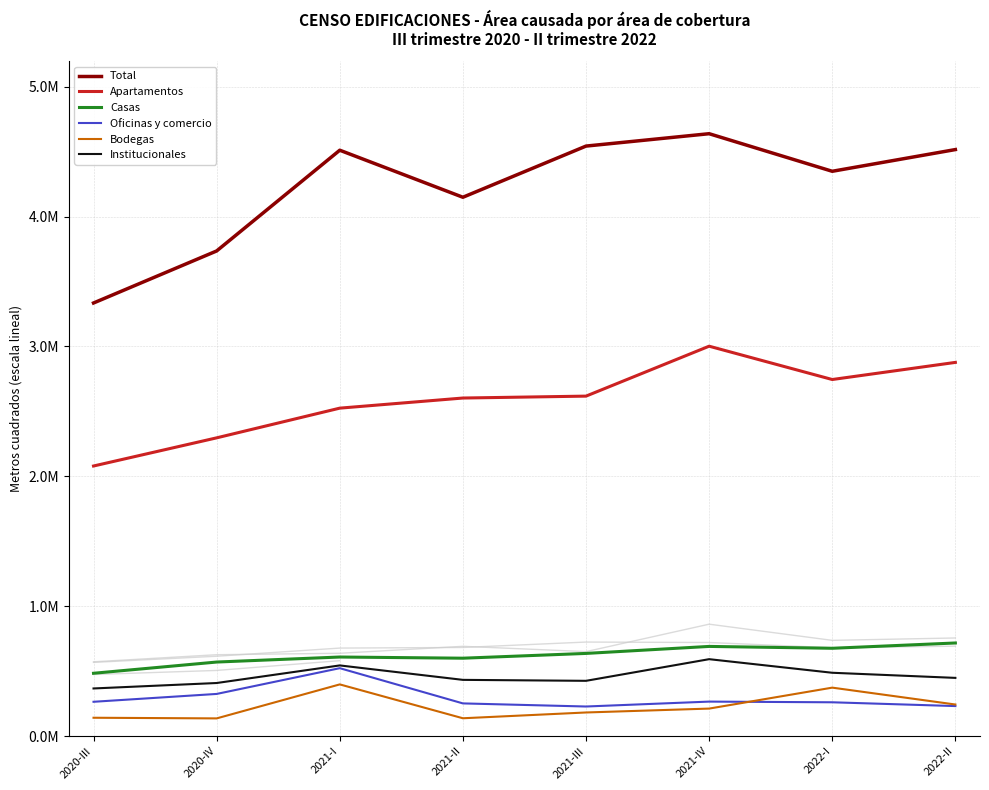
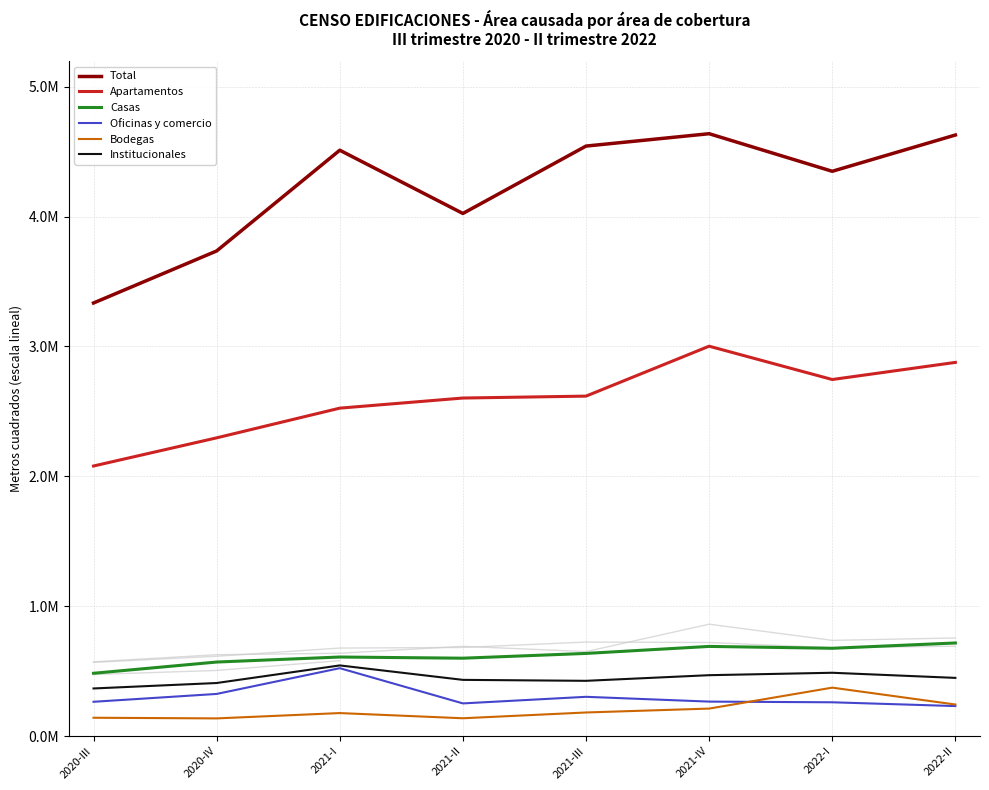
Bodegas, 2021-I: 400000 -> 180000
Total, 2021-II: 4150000 -> 4020000
Oficinas y comercio, 2021-III: 230000 -> 300000
Institucionales, 2021-IV: 590000 -> 470000
Total, 2022-II: 4520000 -> 4630000
